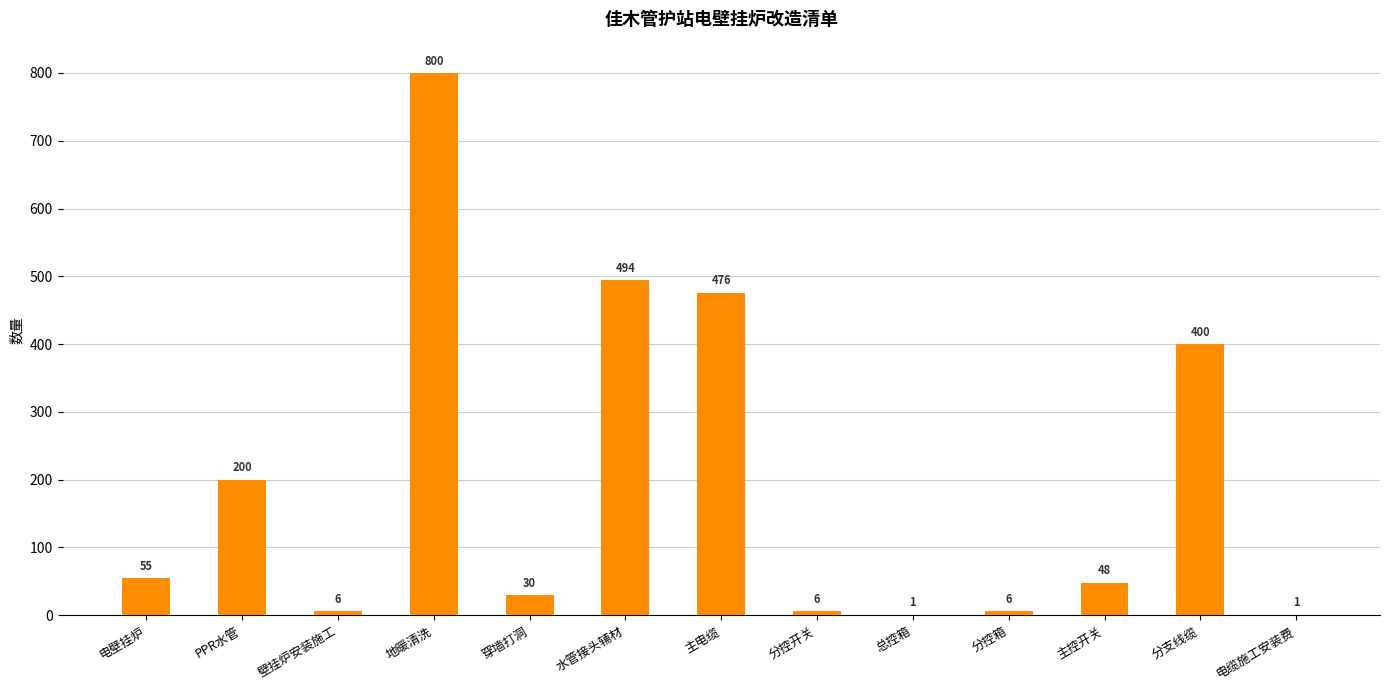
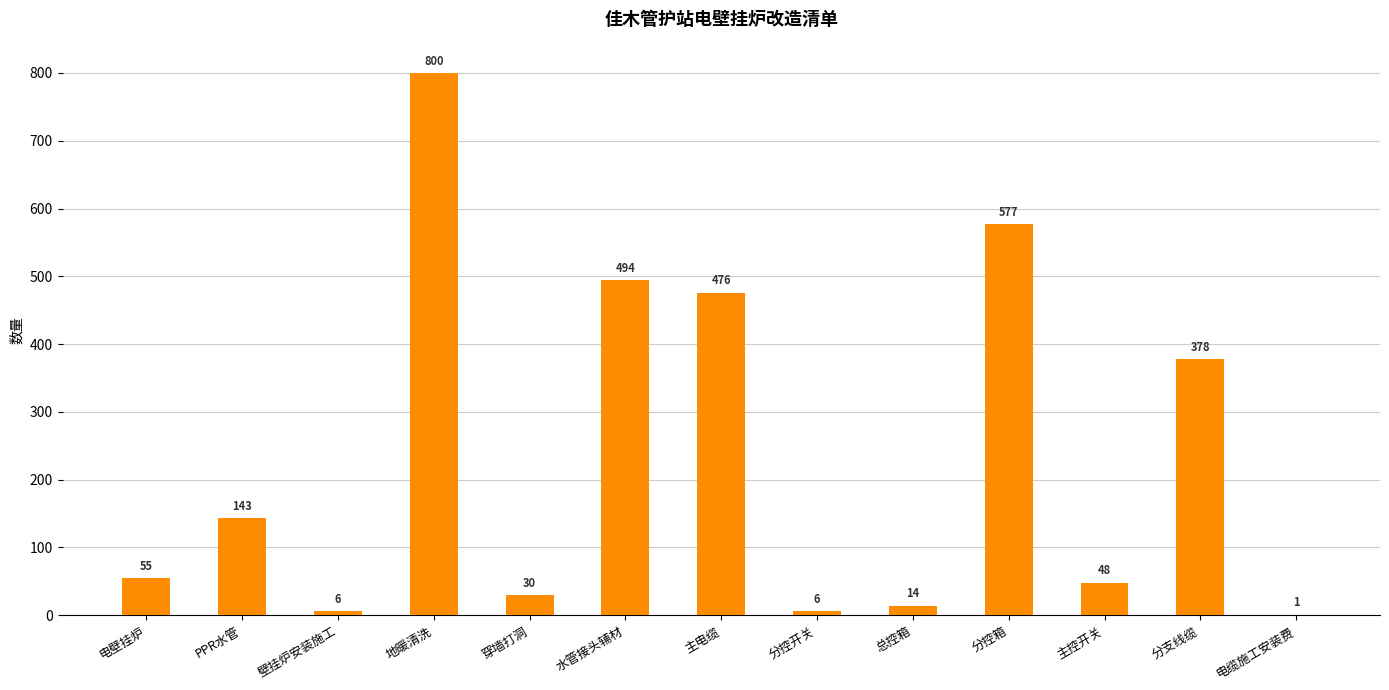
PPR水管: 200 -> 143
总控箱: 1 -> 14
分控箱: 6 -> 577
分支线缆: 400 -> 378
